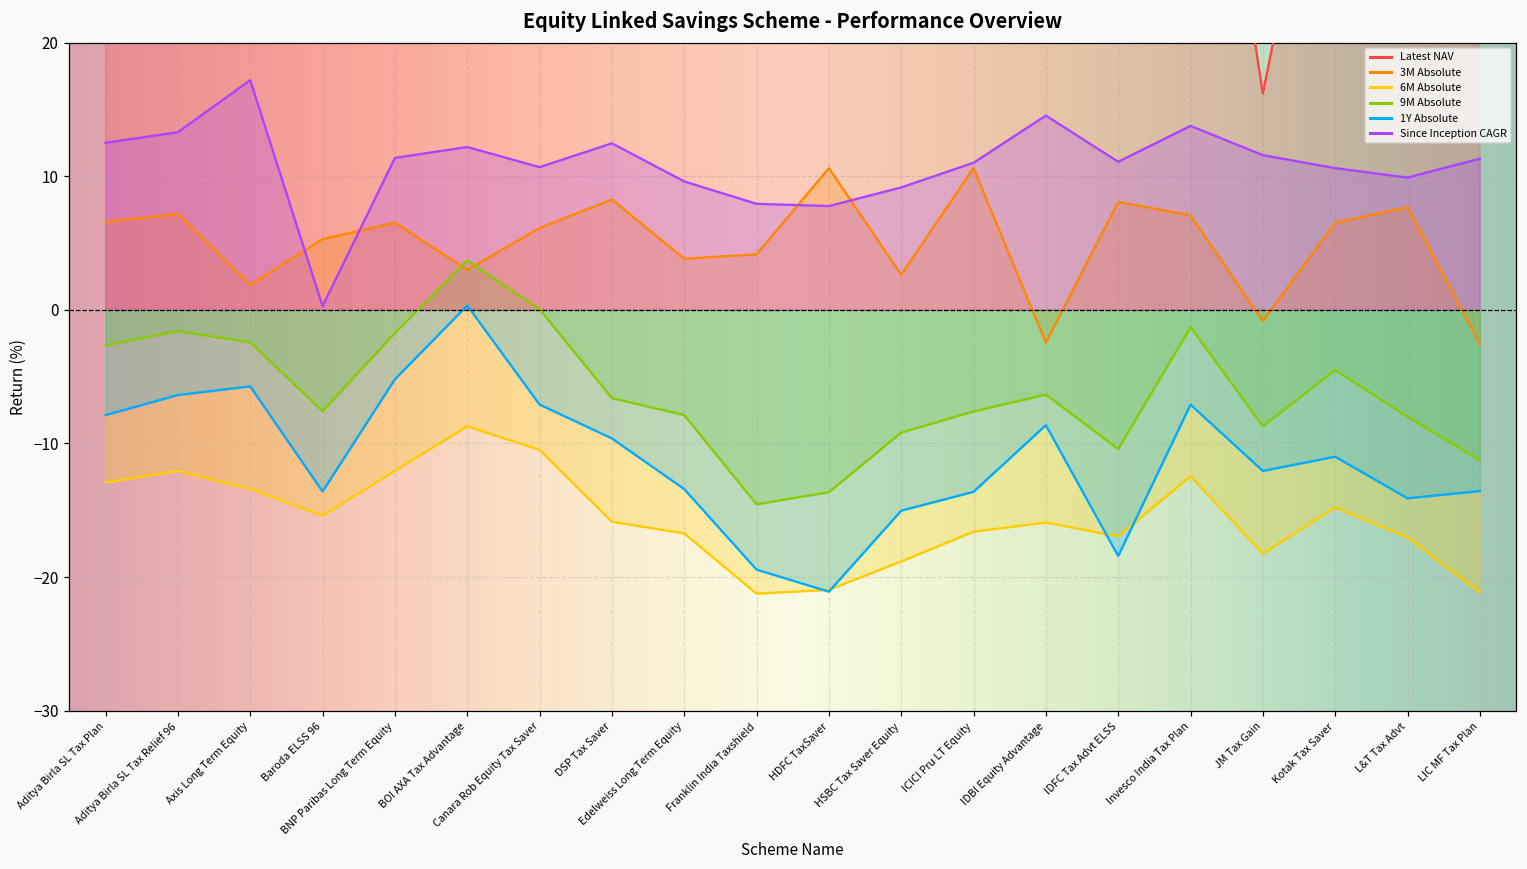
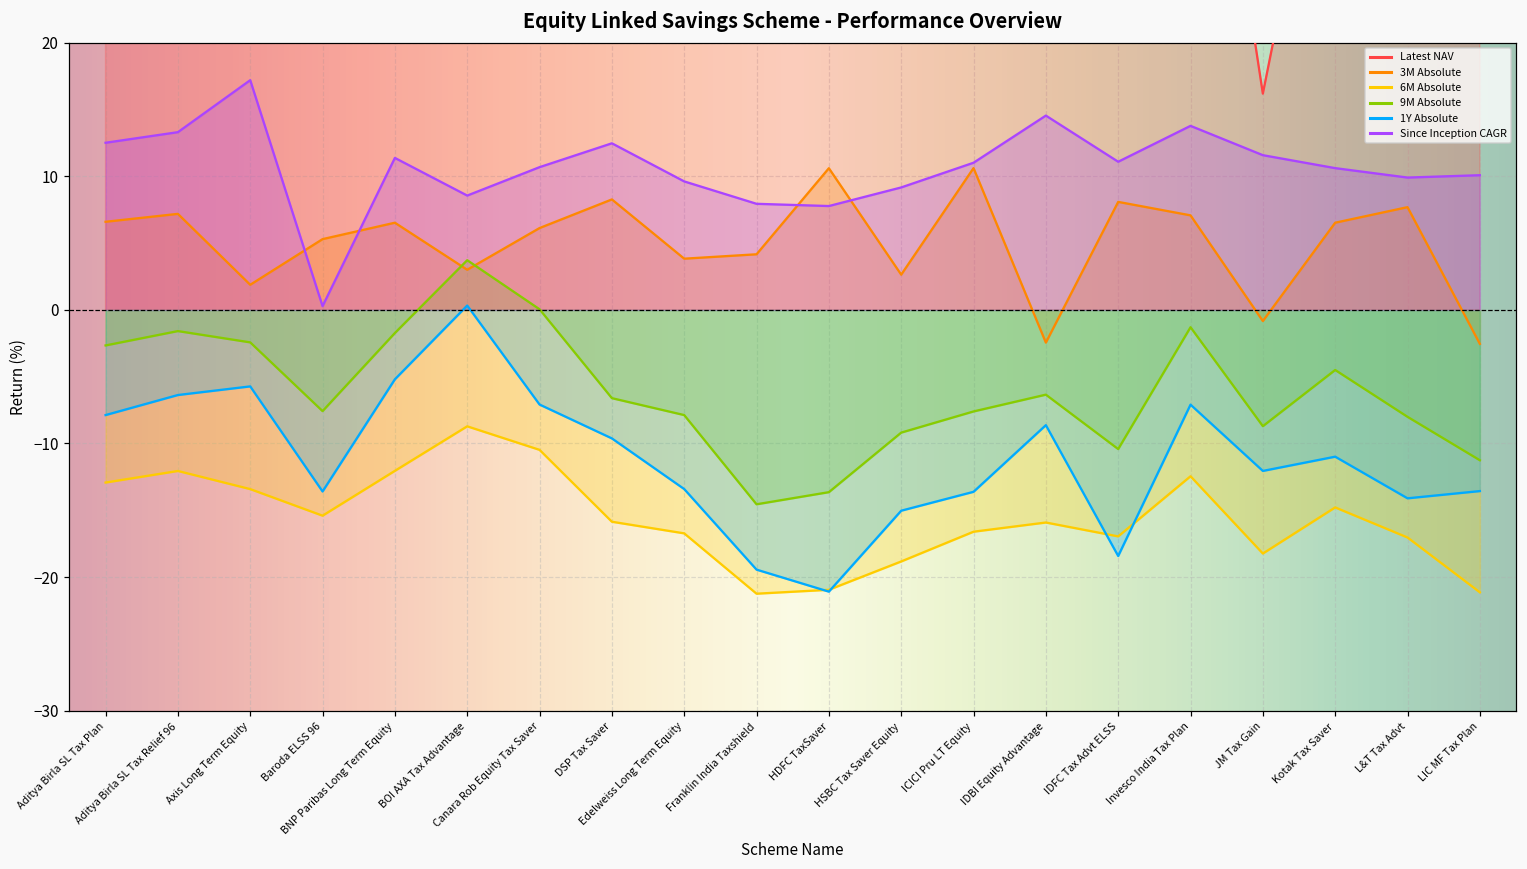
Since Inception CAGR, BOI AXA Tax Advantage: 12.2 -> 8.6
Since Inception CAGR, LIC MF Tax Plan: 11.3 -> 10.1
